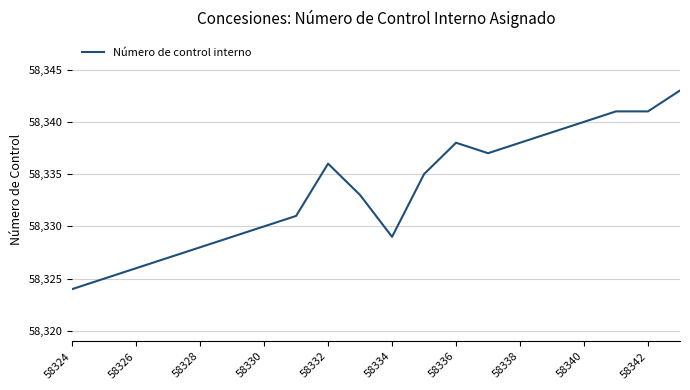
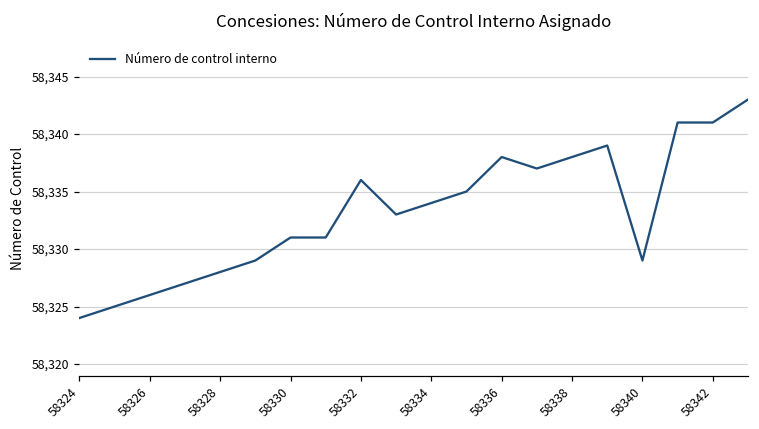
58330: 58,330 -> 58,331
58334: 58,329 -> 58,334
58340: 58,340 -> 58,329
